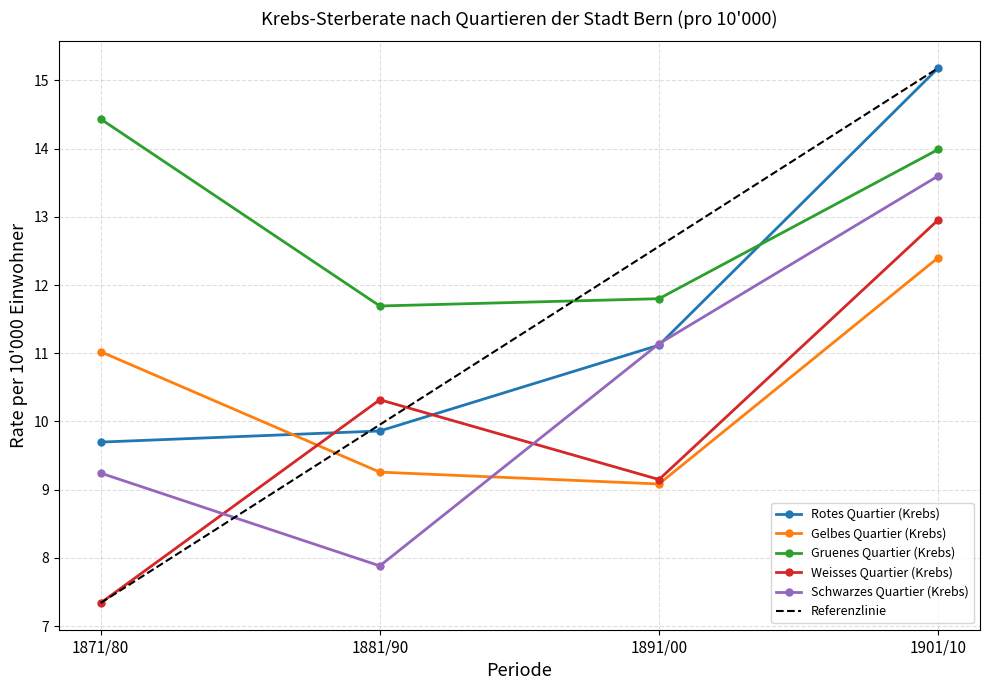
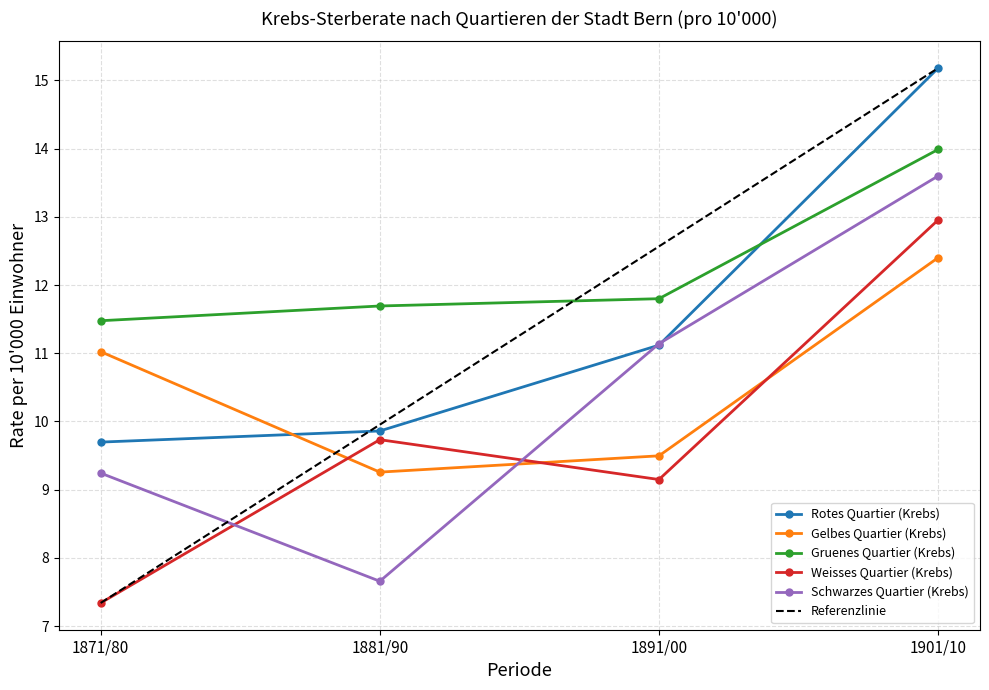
Gruenes Quartier (Krebs), 1871/80: 14.4 -> 11.5
Weisses Quartier (Krebs), 1881/90: 10.3 -> 9.7
Schwarzes Quartier (Krebs), 1881/90: 7.9 -> 7.7
Gelbes Quartier (Krebs), 1891/00: 9.1 -> 9.5
